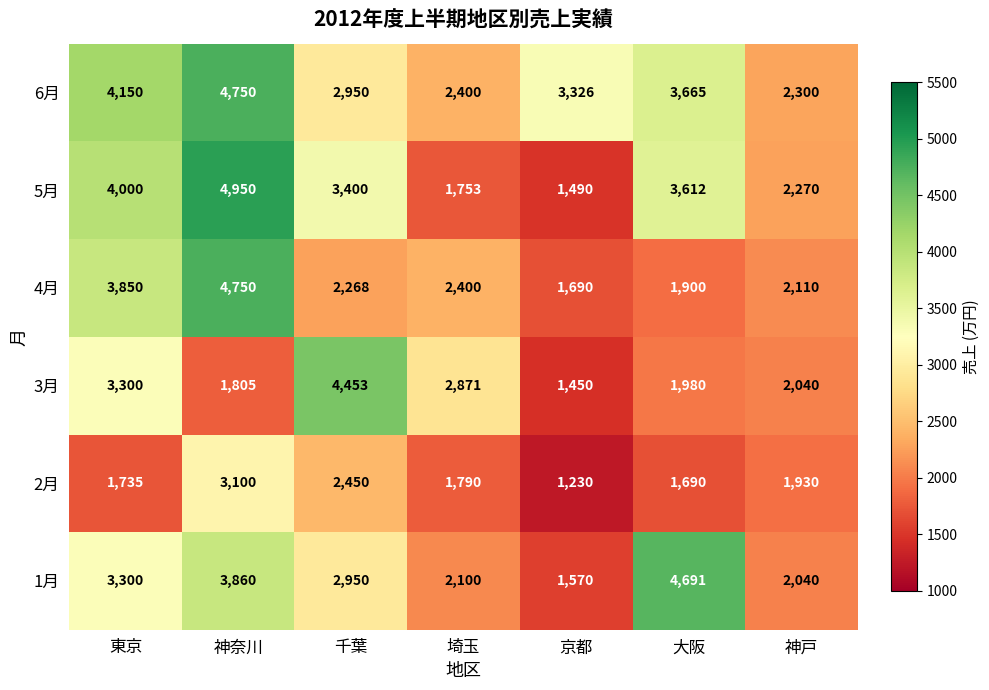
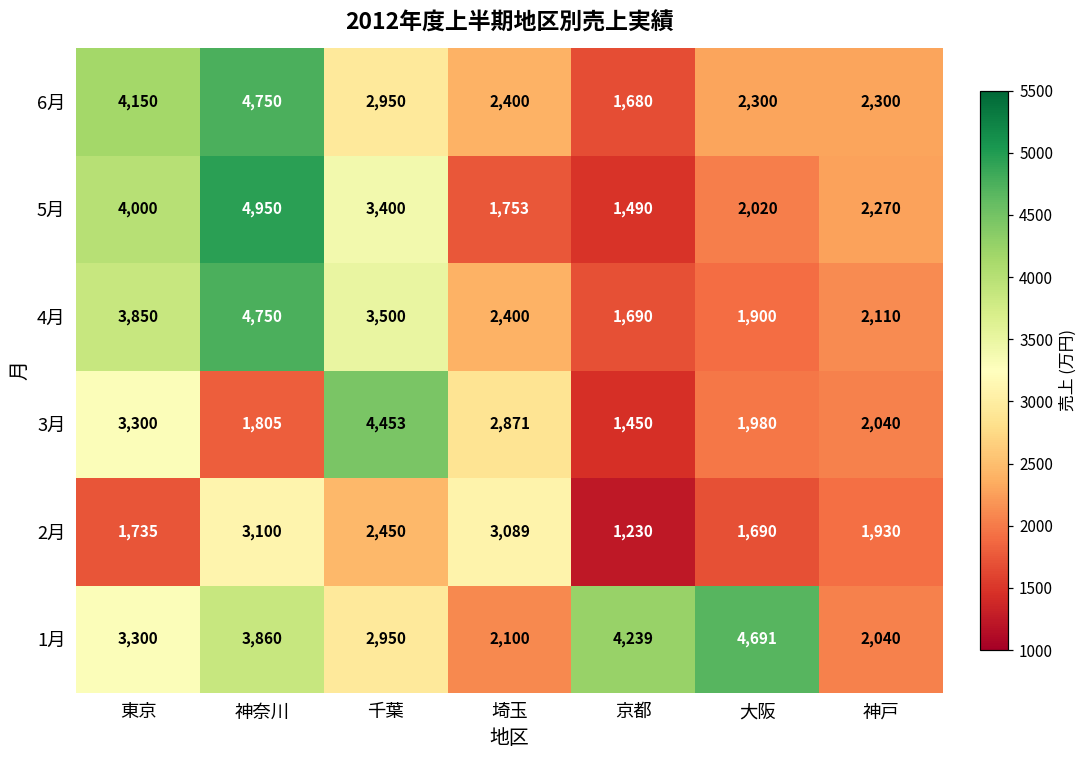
6月, 京都: 3,326 -> 1,680
6月, 大阪: 3,665 -> 2,300
5月, 大阪: 3,612 -> 2,020
4月, 千葉: 2,268 -> 3,500
2月, 埼玉: 1,790 -> 3,089
1月, 京都: 1,570 -> 4,239
